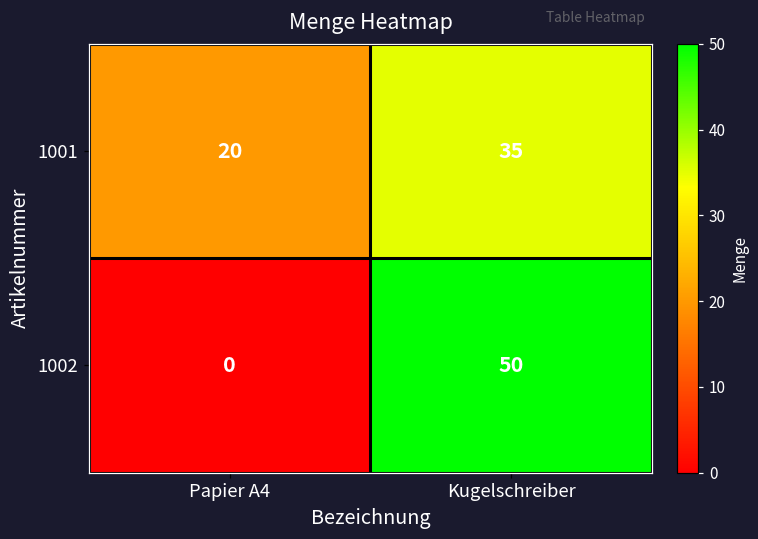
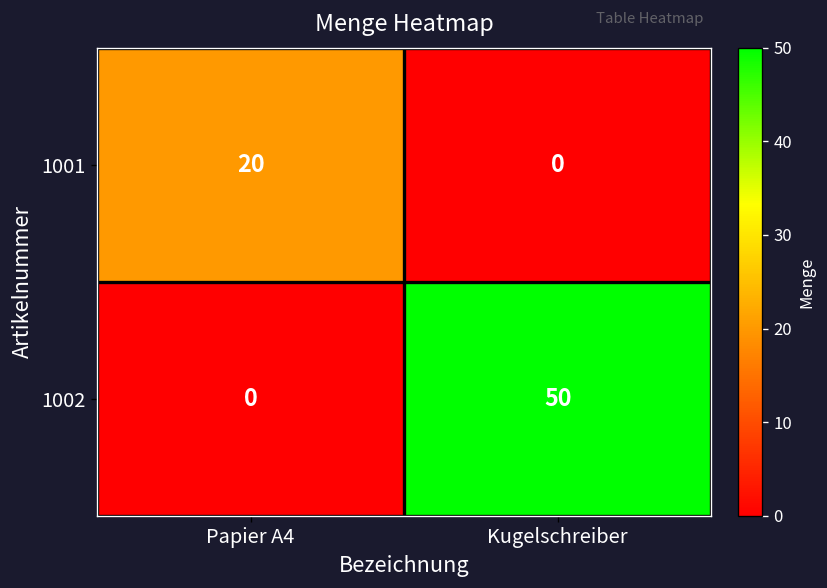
1001, Kugelschreiber: 35 -> 0
